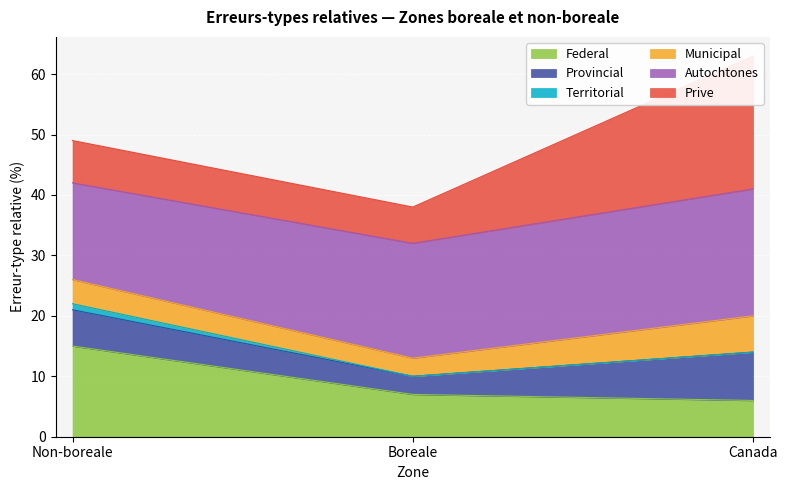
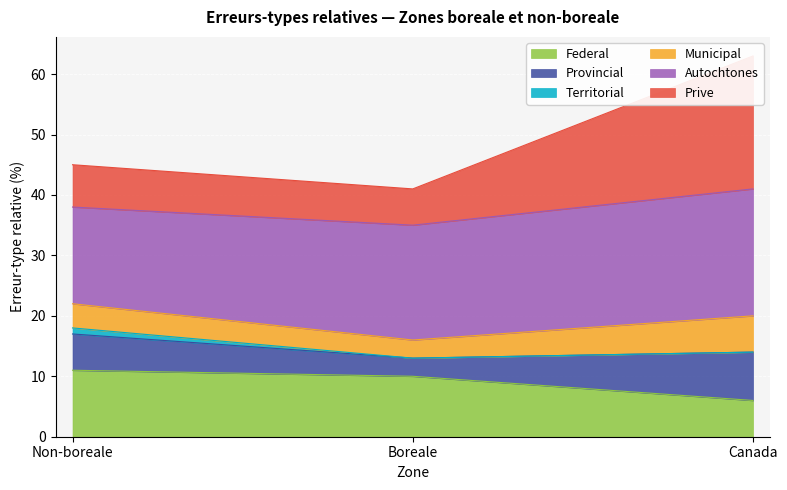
Federal, Non-boreale: 15 -> 11
Federal, Boreale: 7 -> 10
